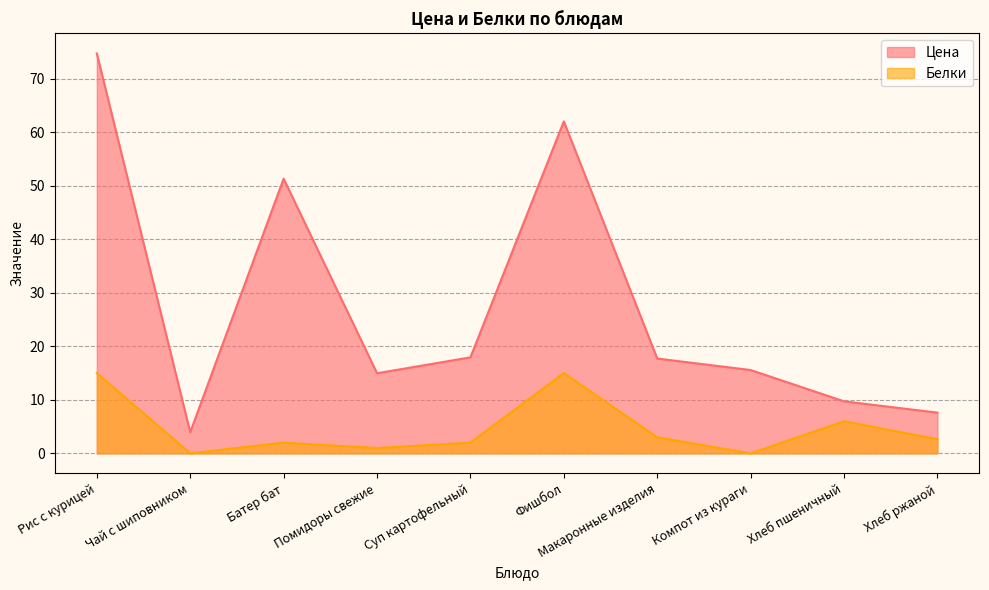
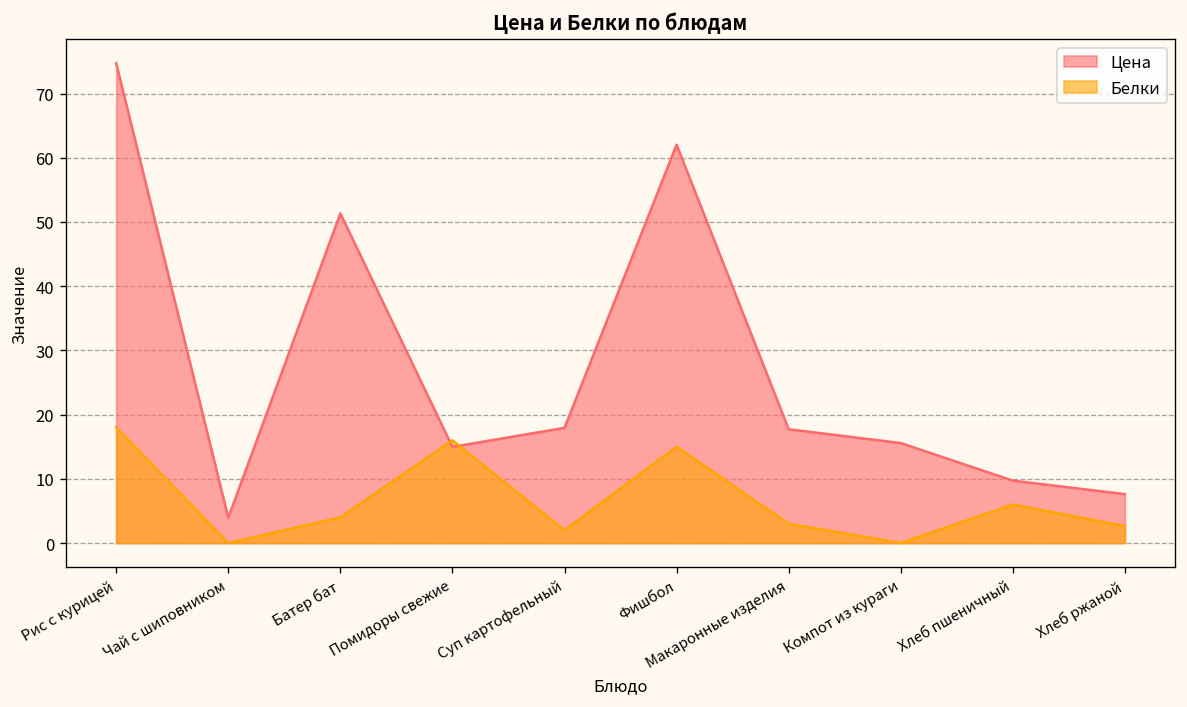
Белки, Рис с курицей: 15 -> 18
Белки, Батер бат: 2 -> 4
Белки, Помидоры свежие: 1 -> 16
